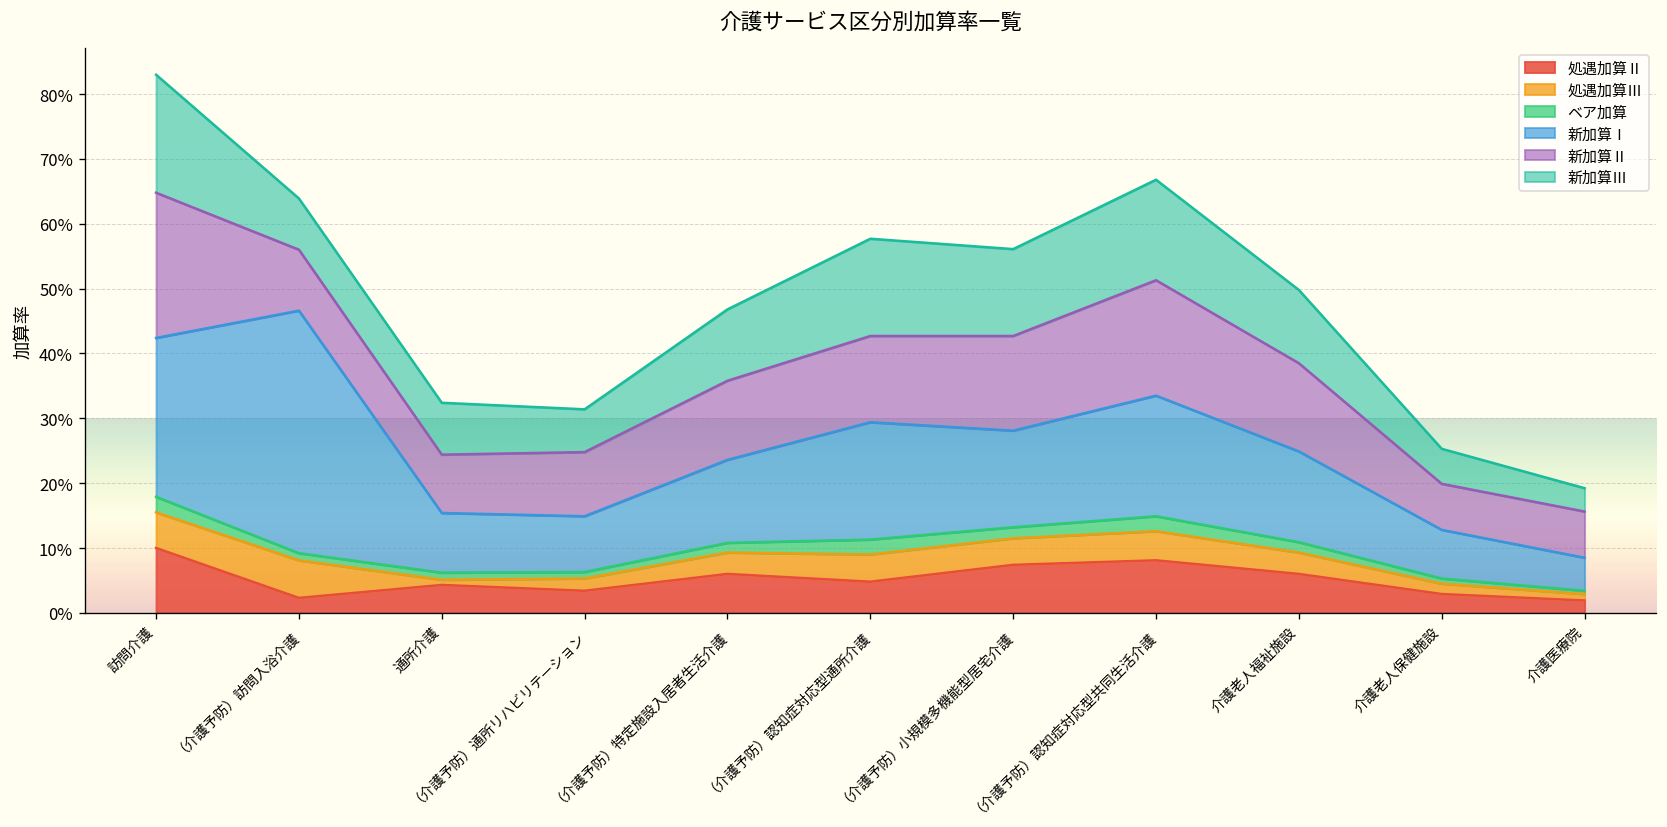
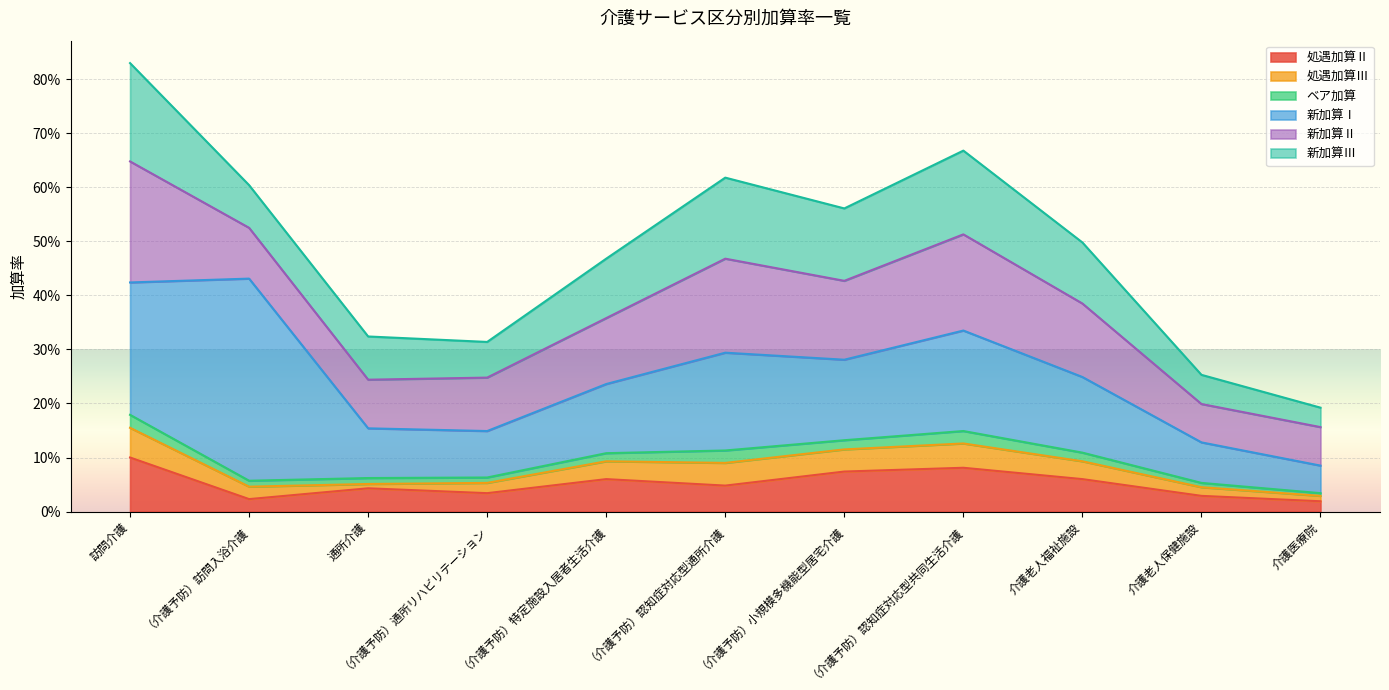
処遇加算Ⅲ, （介護予防）訪問入浴介護: 6% -> 2%
新加算Ⅱ, （介護予防）認知症対応型通所介護: 13% -> 17%
